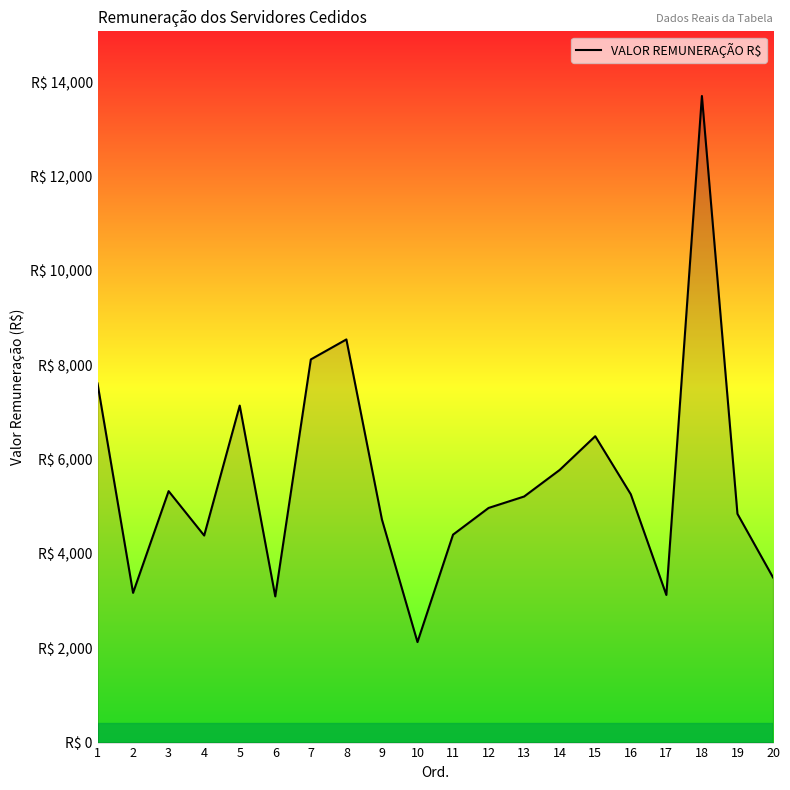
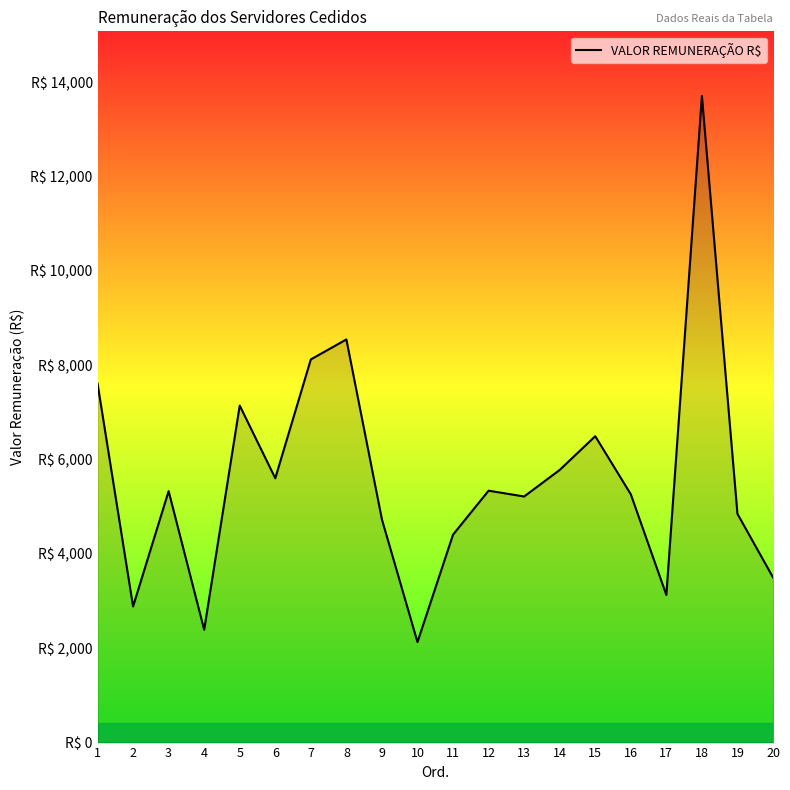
2: R$ 3,200 -> R$ 2,900
4: R$ 4,400 -> R$ 2,400
6: R$ 3,100 -> R$ 5,600
12: R$ 5,000 -> R$ 5,300
